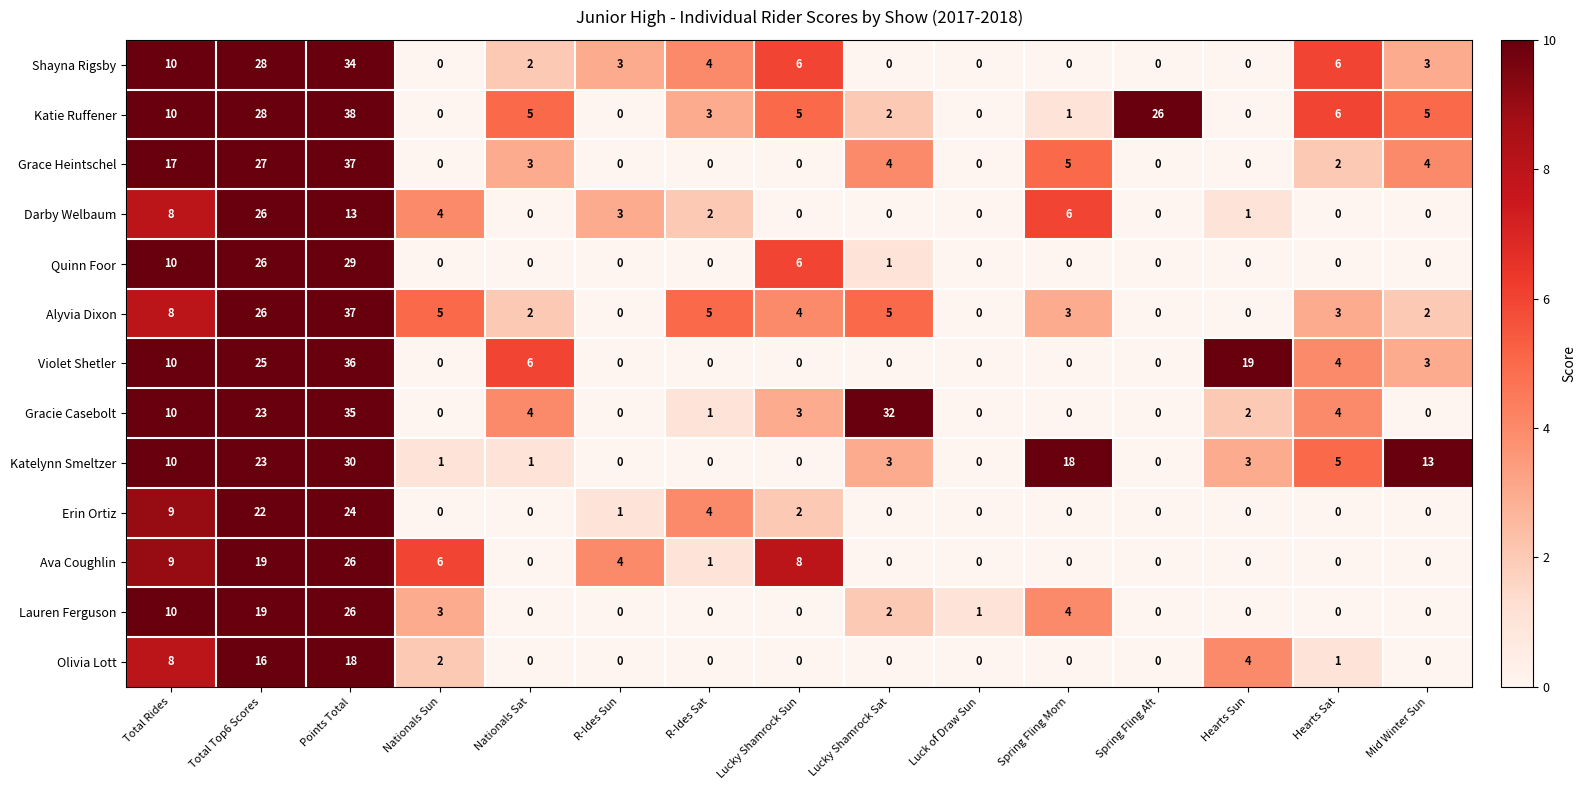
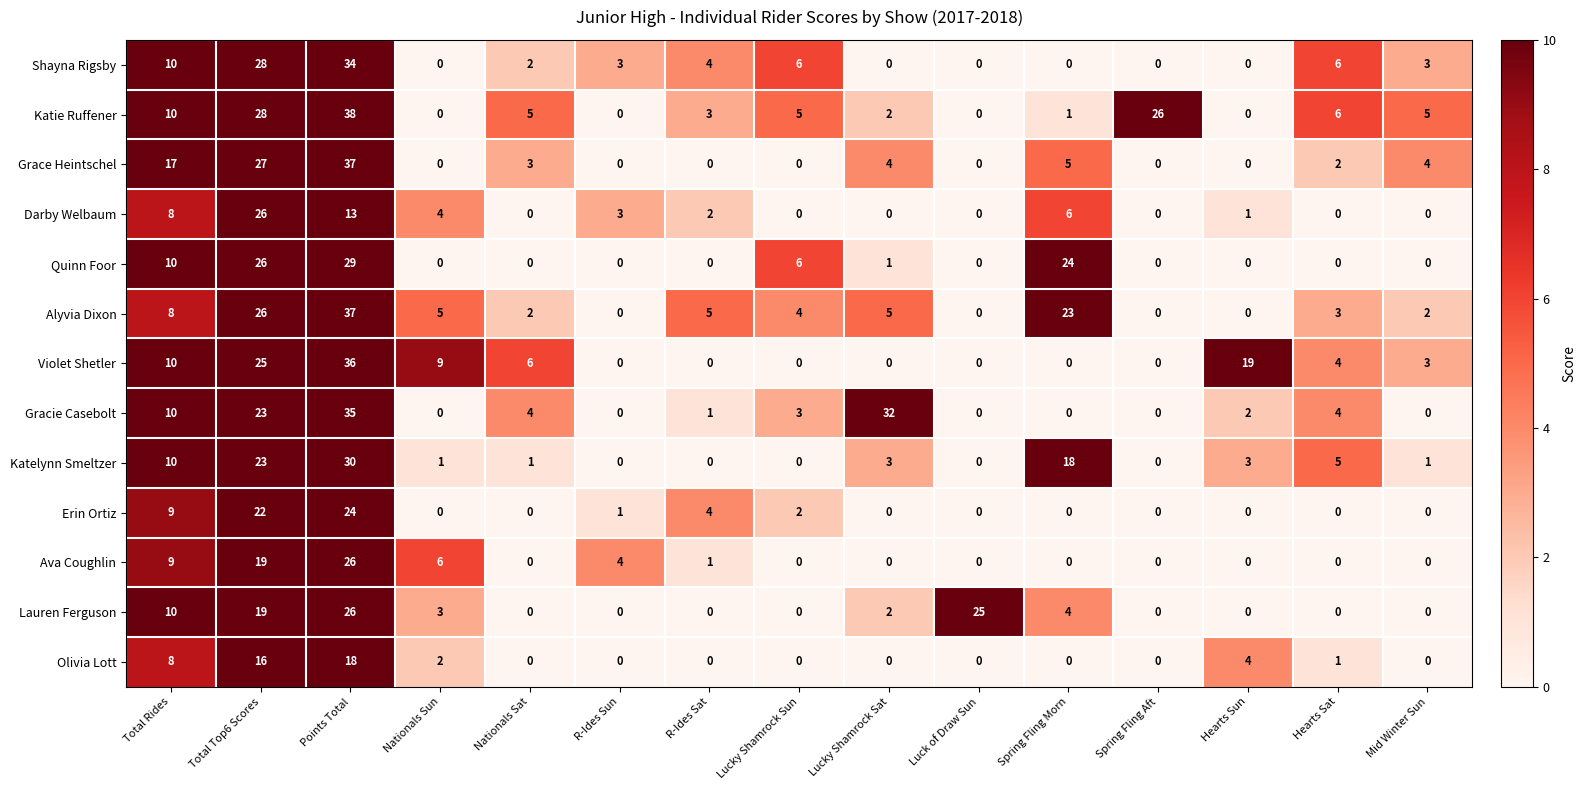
Quinn Foor, Spring Fling Morn: 0 -> 24
Alyvia Dixon, Spring Fling Morn: 3 -> 23
Violet Shetler, Nationals Sun: 0 -> 9
Katelynn Smeltzer, Mid Winter Sun: 13 -> 1
Ava Coughlin, Lucky Shamrock Sun: 8 -> 0
Lauren Ferguson, Luck of Draw Sun: 1 -> 25
